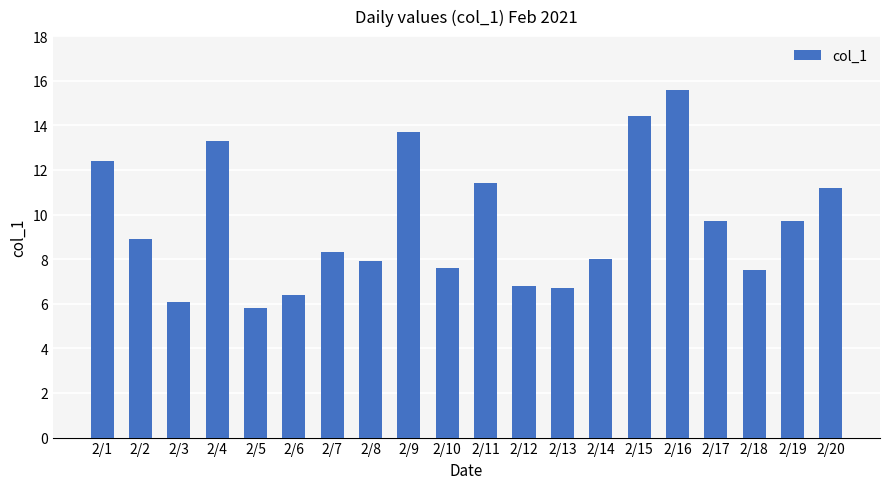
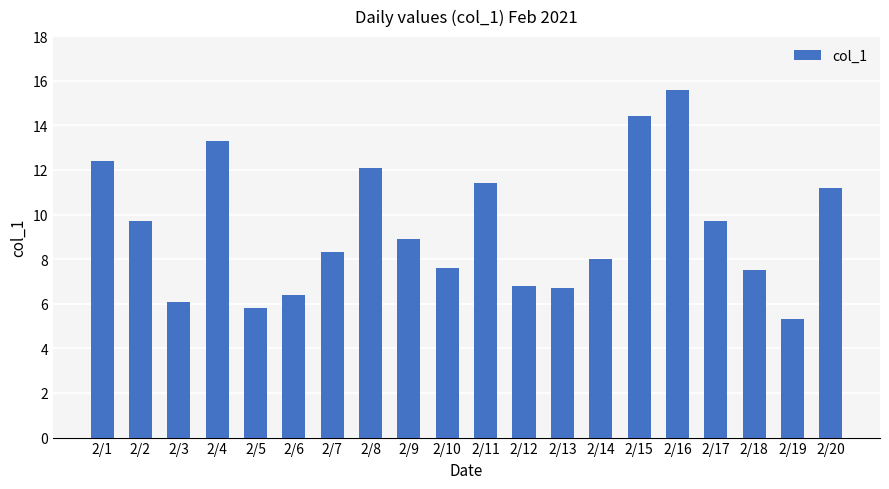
2/2: 8.9 -> 9.7
2/8: 7.9 -> 12.1
2/9: 13.7 -> 8.9
2/19: 9.7 -> 5.3
